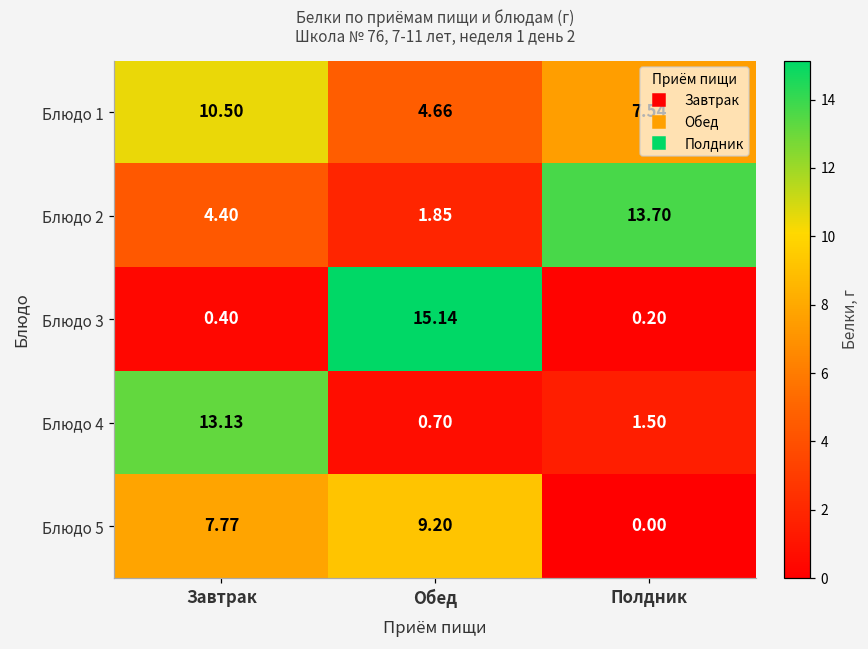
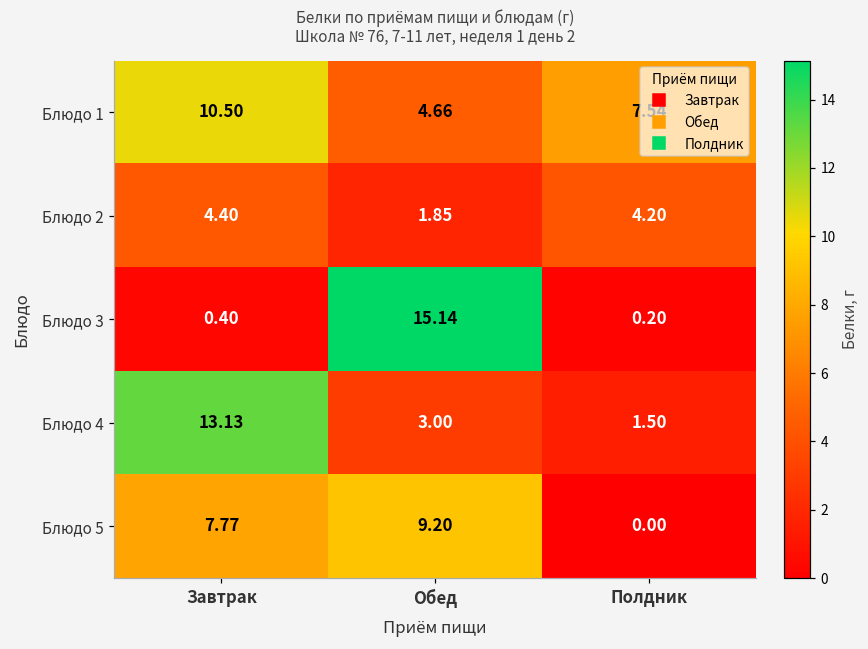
Блюдо 2, Полдник: 13.70 -> 4.20
Блюдо 4, Обед: 0.70 -> 3.00
